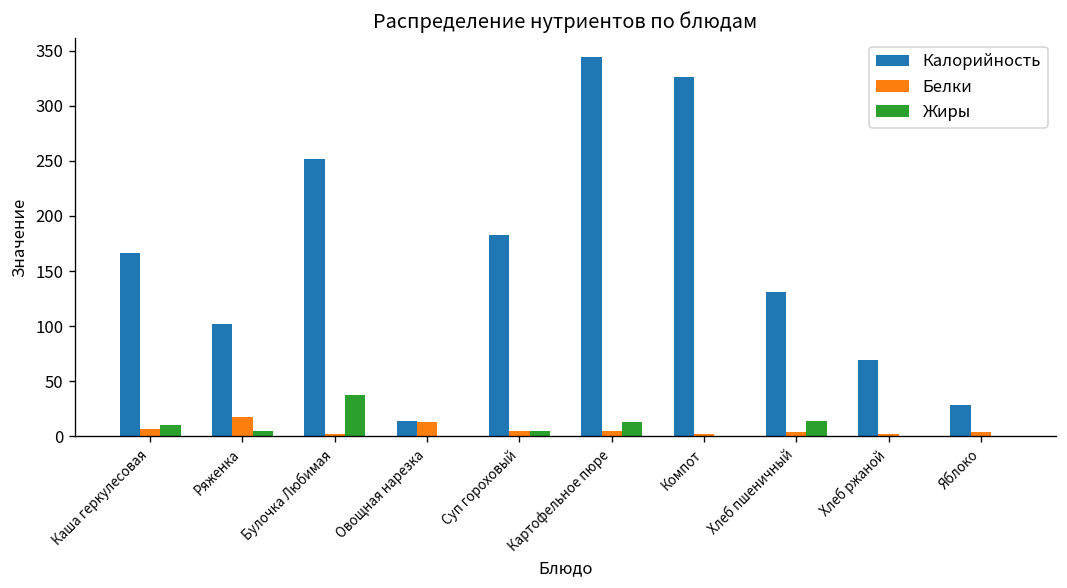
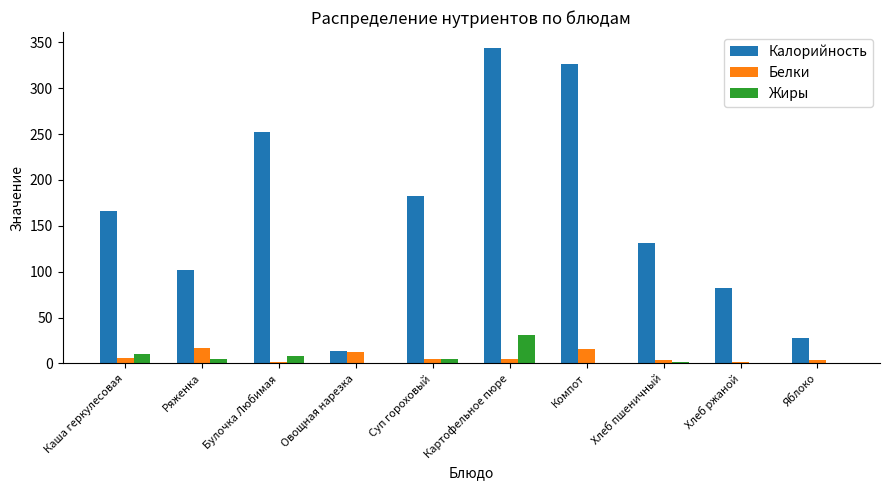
Жиры, Булочка Любимая: 40 -> 10
Жиры, Картофельное пюре: 10 -> 30
Белки, Компот: 0 -> 20
Жиры, Хлеб пшеничный: 10 -> 0
Калорийность, Хлеб ржаной: 70 -> 80
